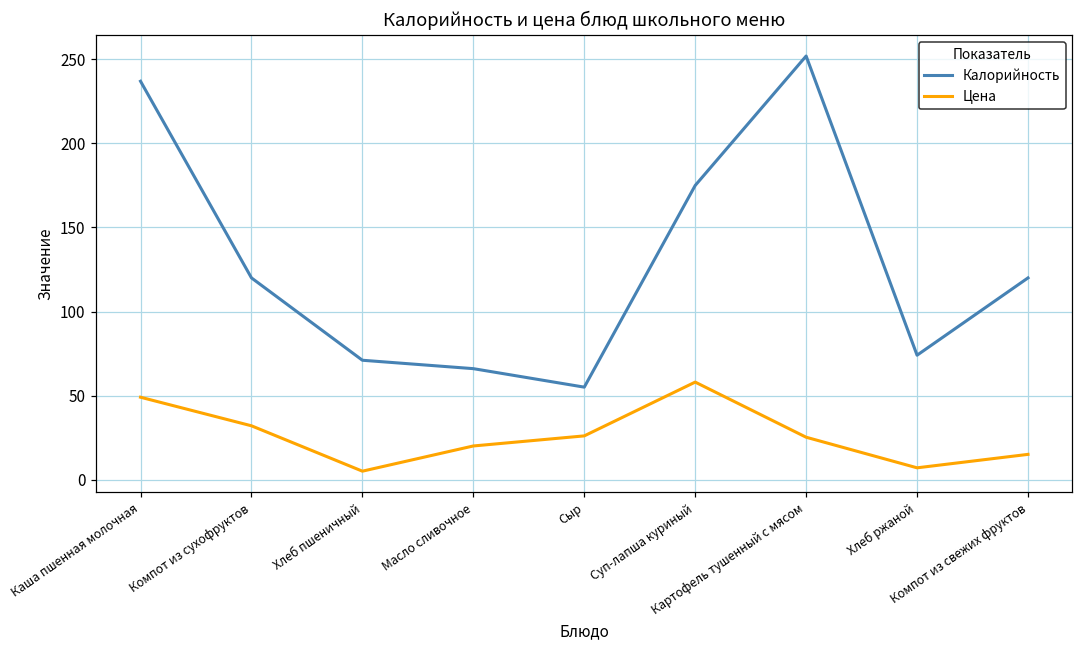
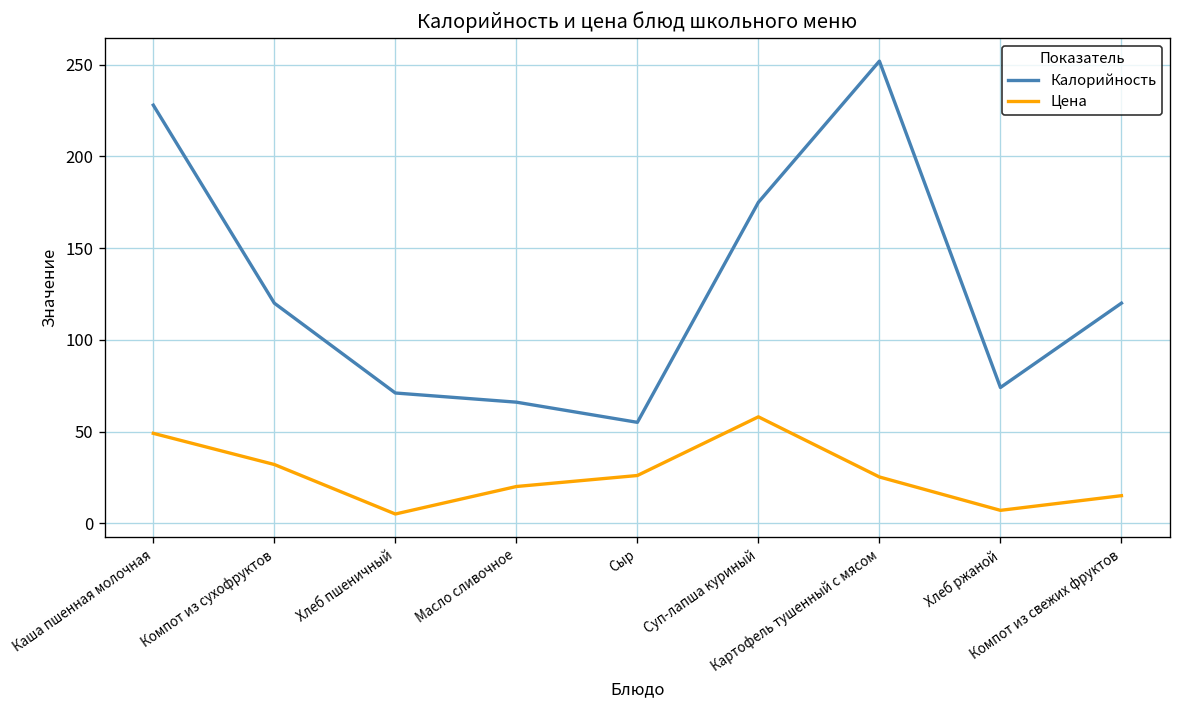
Калорийность, Каша пшенная молочная: 237 -> 228
